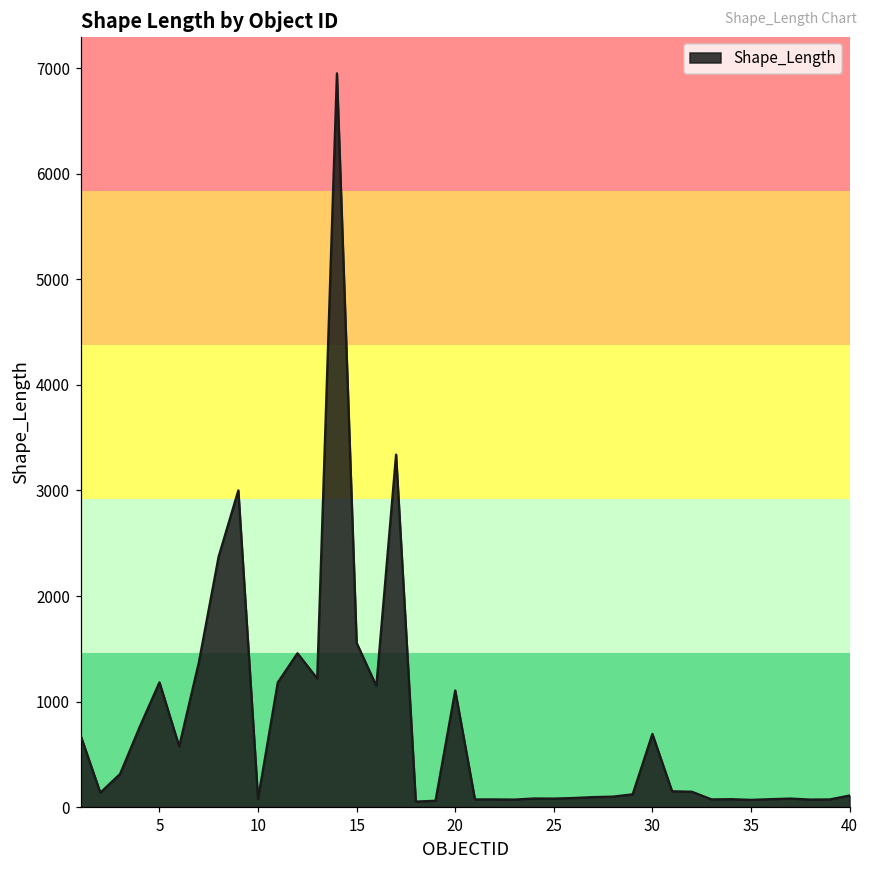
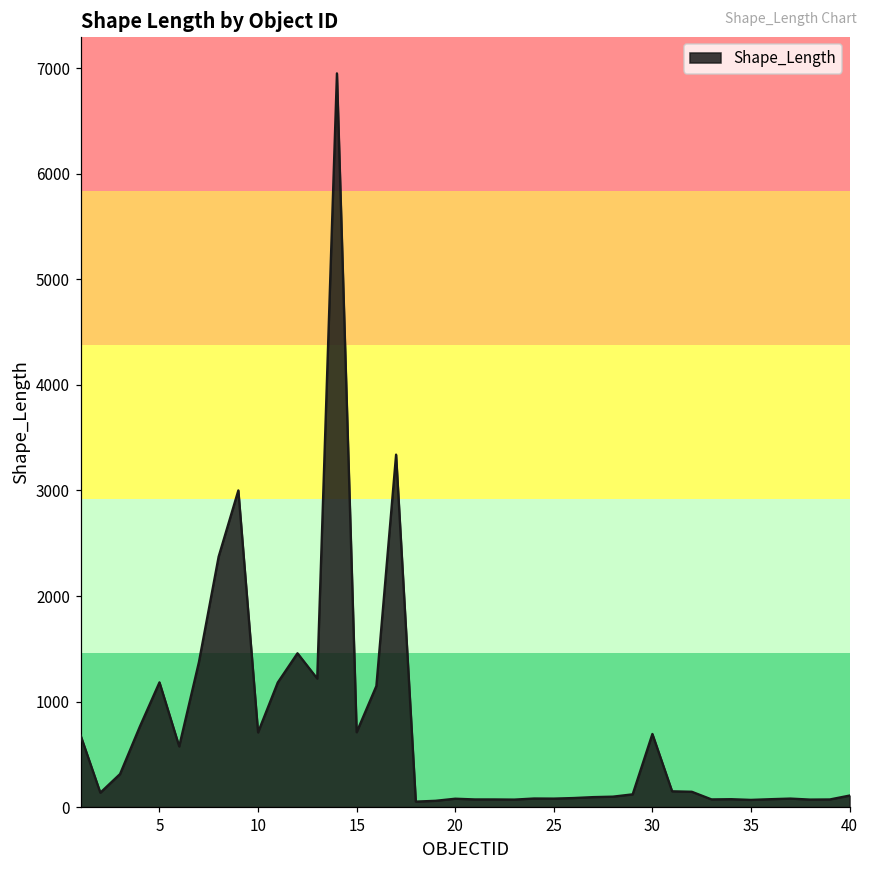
10: 100 -> 700
15: 1600 -> 700
20: 1100 -> 100
